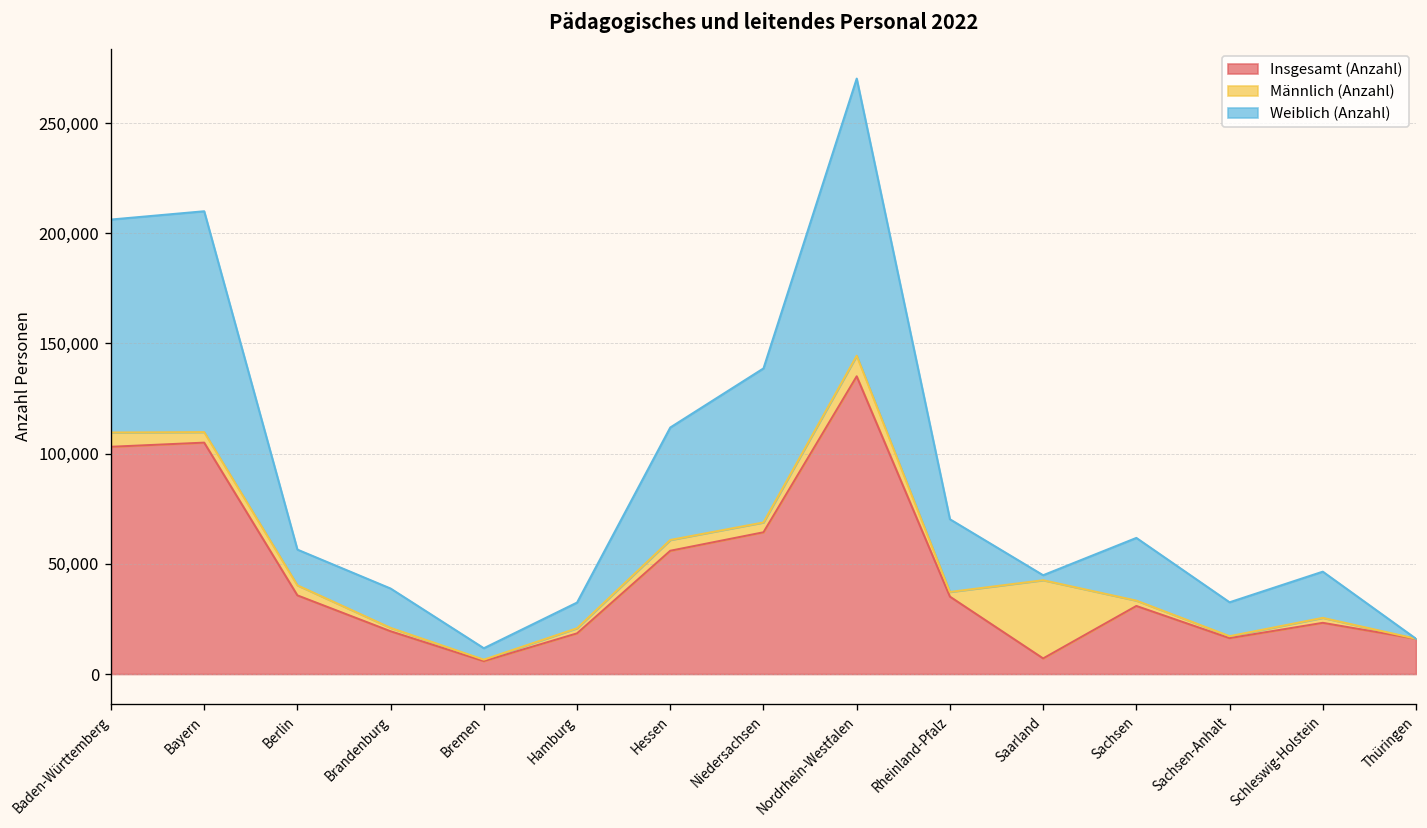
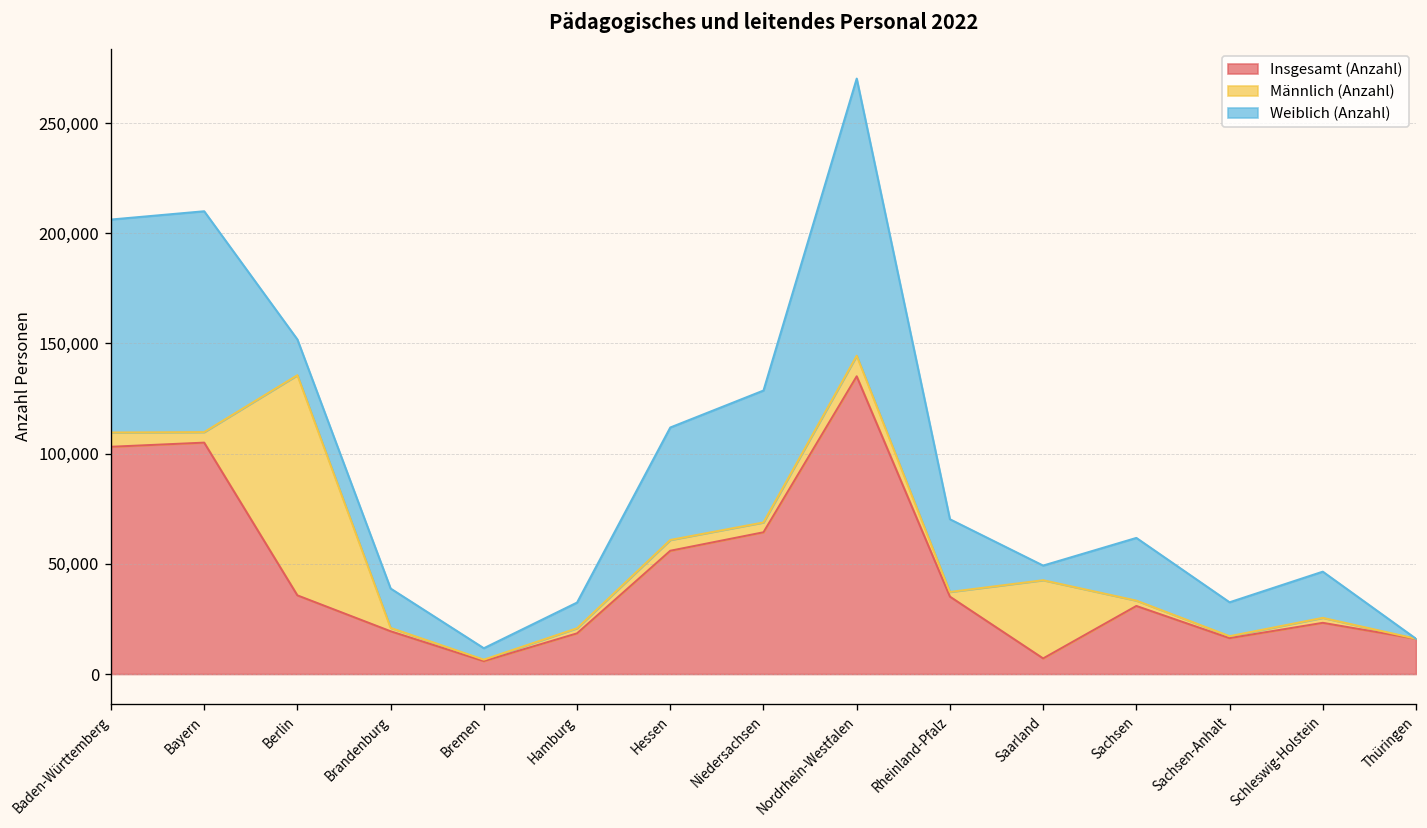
Männlich (Anzahl), Berlin: 5,000 -> 100,000
Weiblich (Anzahl), Niedersachsen: 70,000 -> 60,000
Weiblich (Anzahl), Saarland: 2,000 -> 7,000
